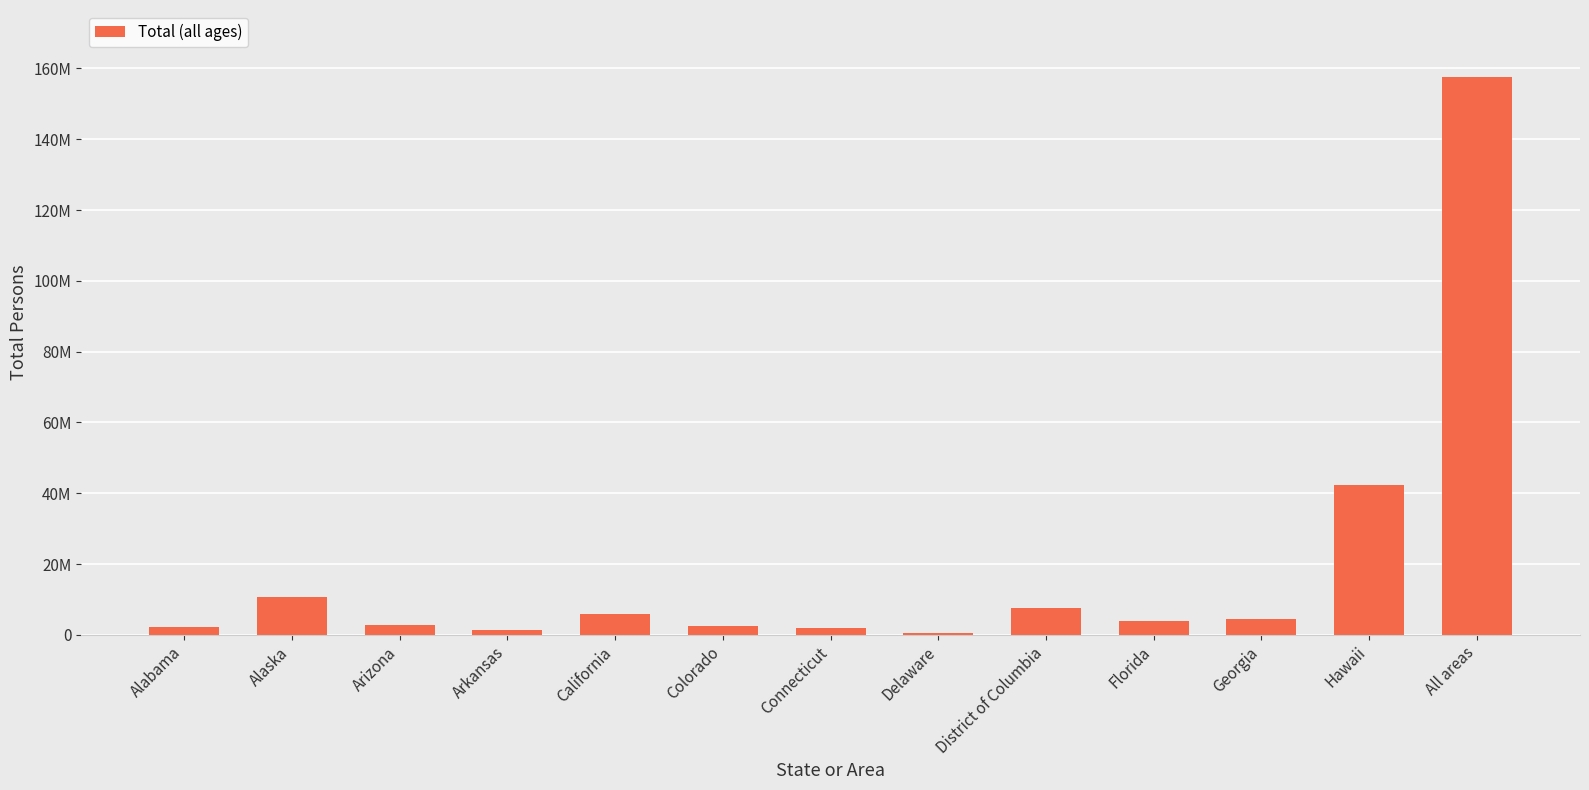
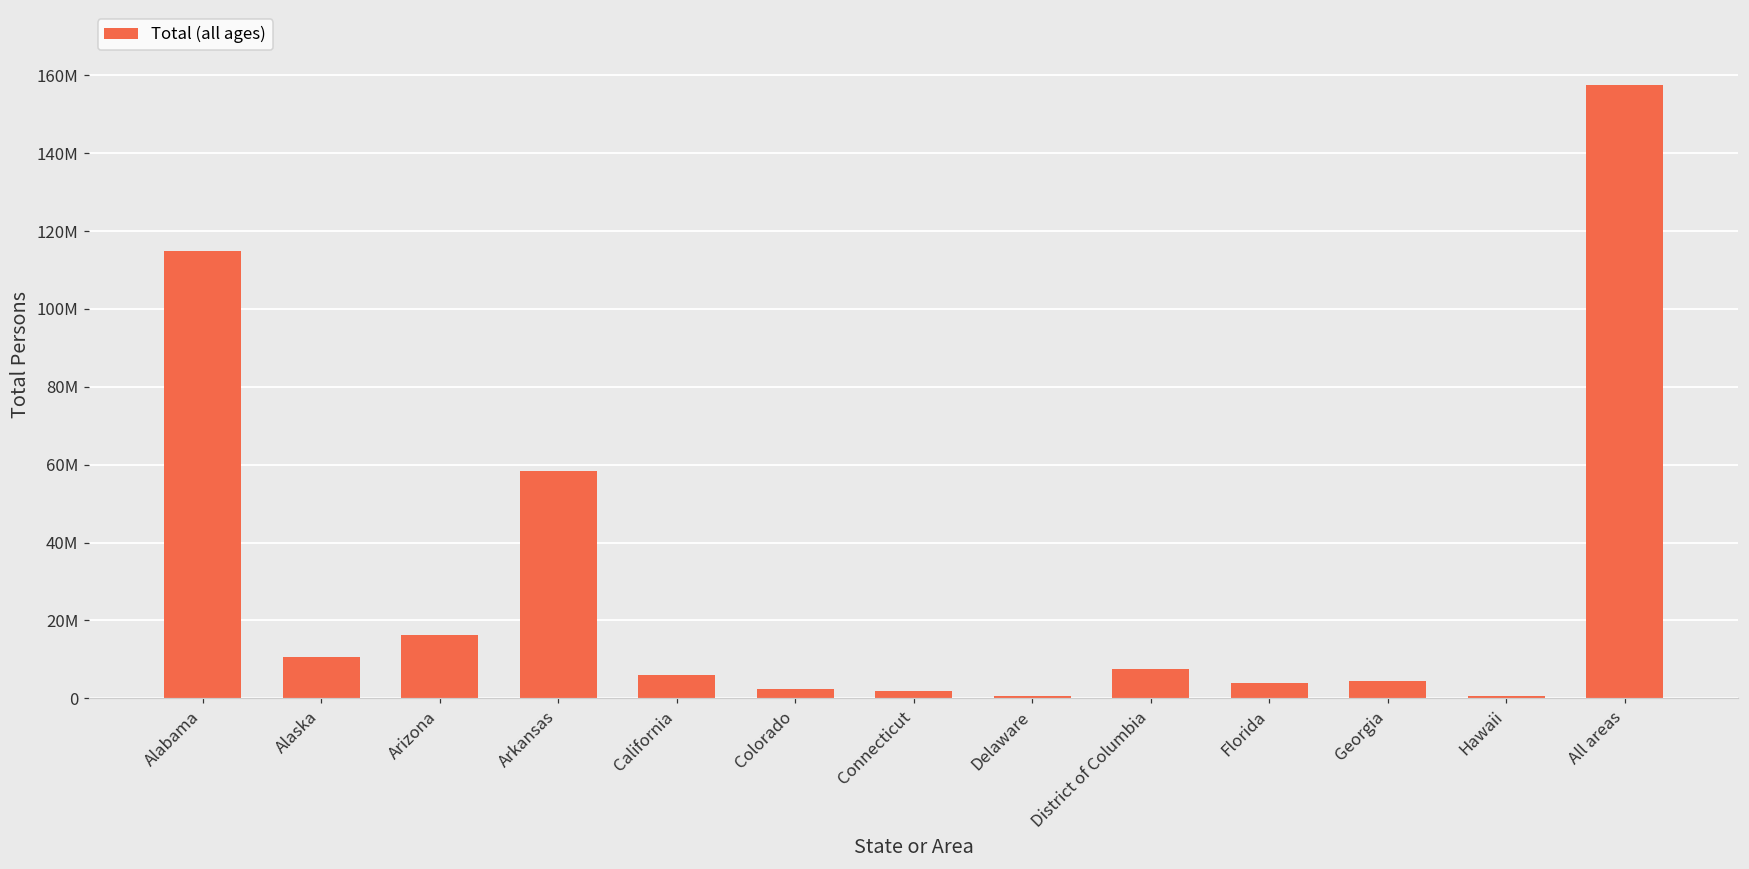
Alabama: 2000000 -> 115000000
Arizona: 3000000 -> 16000000
Arkansas: 1000000 -> 58000000
Hawaii: 42000000 -> 1000000
